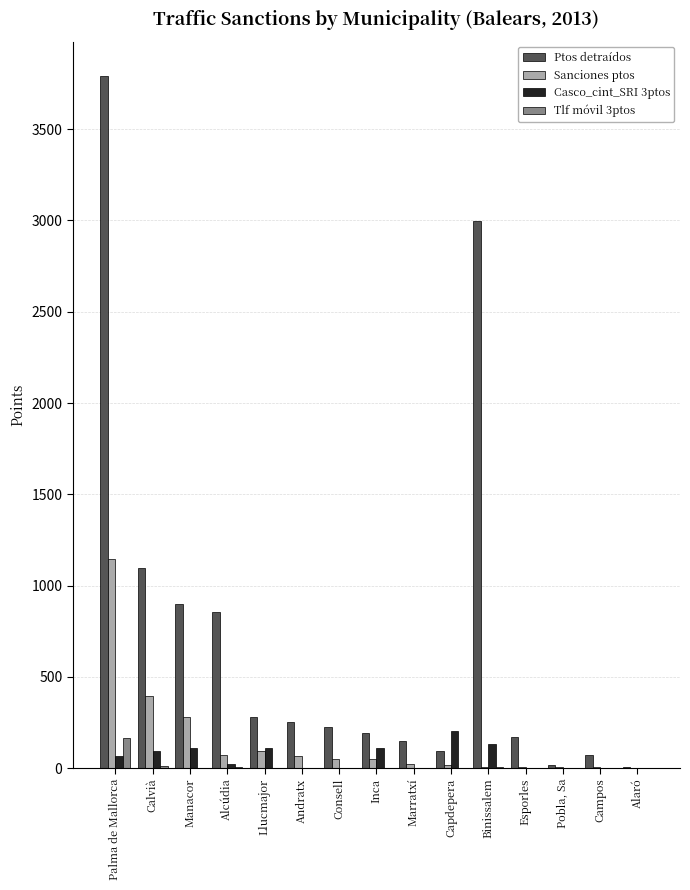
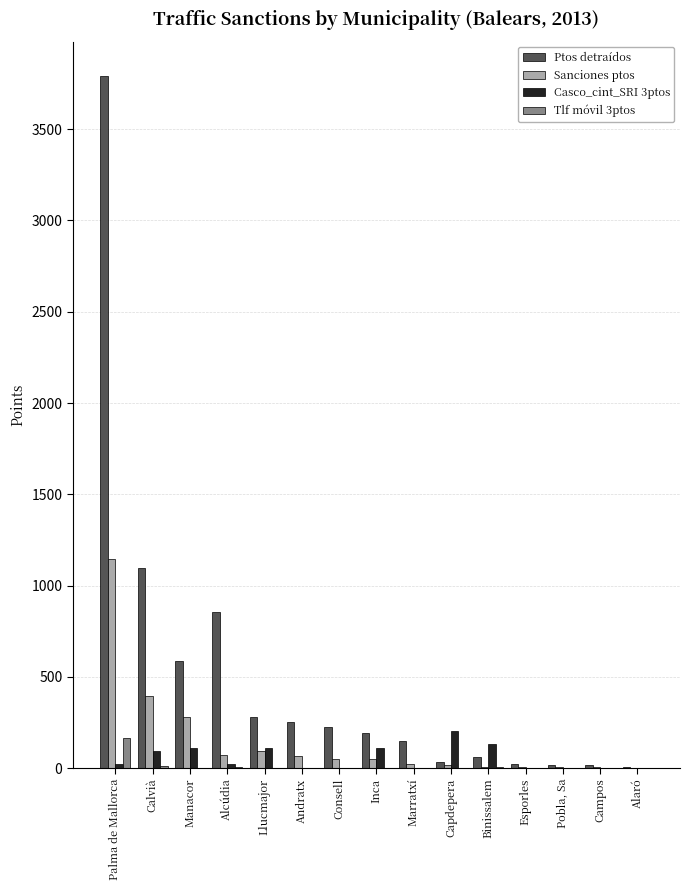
Casco_cint_SRI 3ptos, Palma de Mallorca: 70 -> 20
Ptos detraídos, Manacor: 900 -> 590
Ptos detraídos, Capdepera: 90 -> 30
Ptos detraídos, Binissalem: 3000 -> 60
Ptos detraídos, Esporles: 170 -> 20
Ptos detraídos, Campos: 70 -> 20
